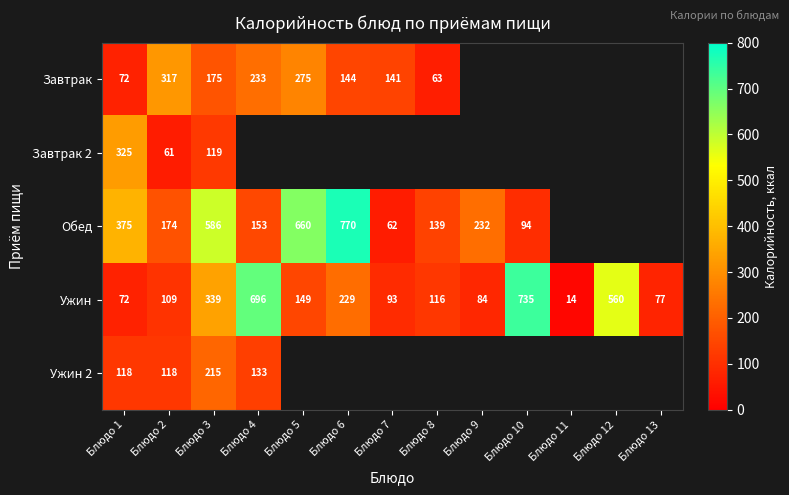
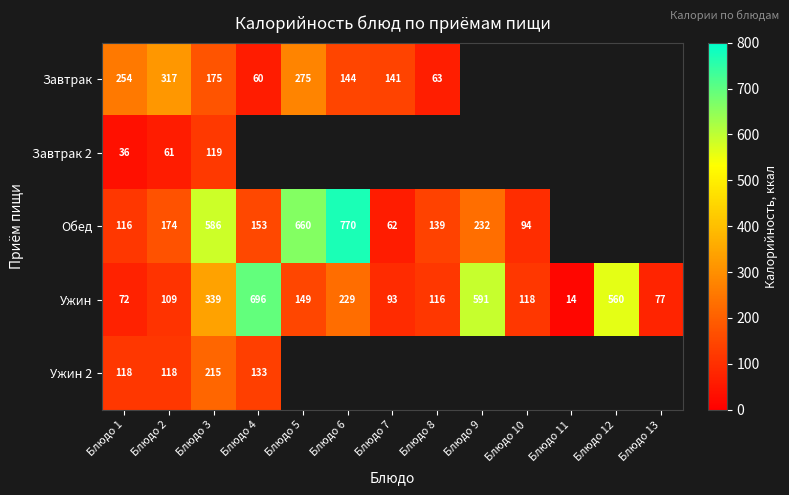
Завтрак, Блюдо 1: 72 -> 254
Завтрак, Блюдо 4: 233 -> 60
Завтрак 2, Блюдо 1: 325 -> 36
Обед, Блюдо 1: 375 -> 116
Ужин, Блюдо 9: 84 -> 591
Ужин, Блюдо 10: 735 -> 118
